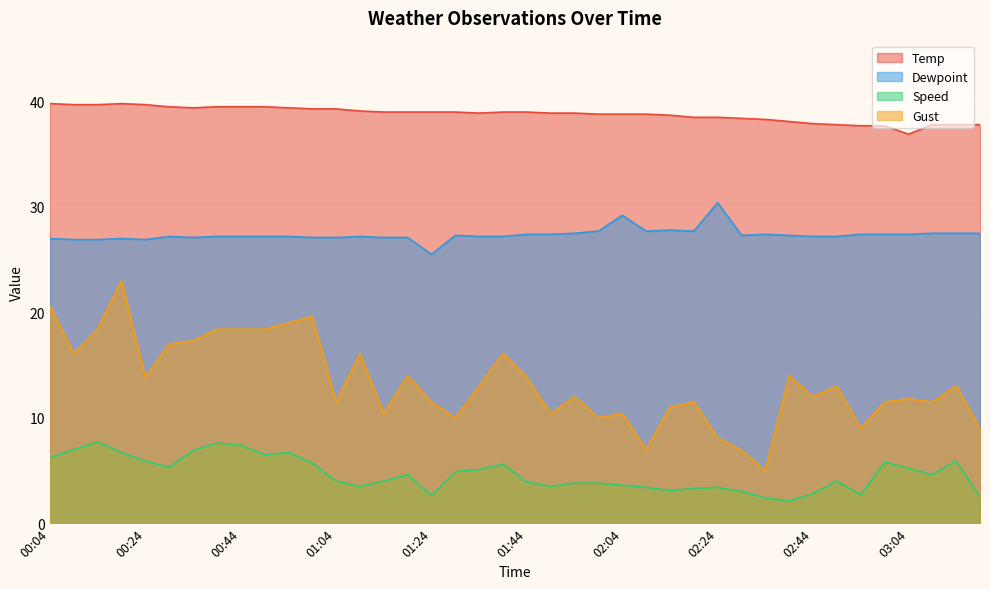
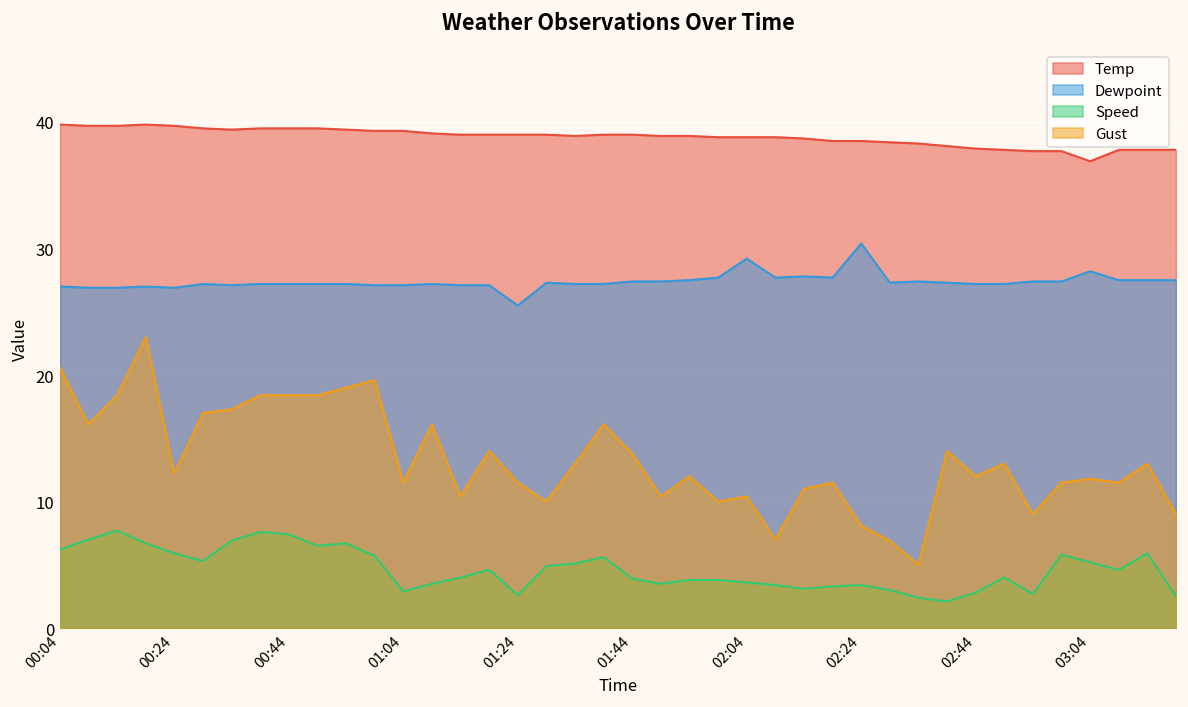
Gust, 00:24: 13.8 -> 12.2
Speed, 01:04: 4.0 -> 2.9
Dewpoint, 03:04: 27.4 -> 28.2
